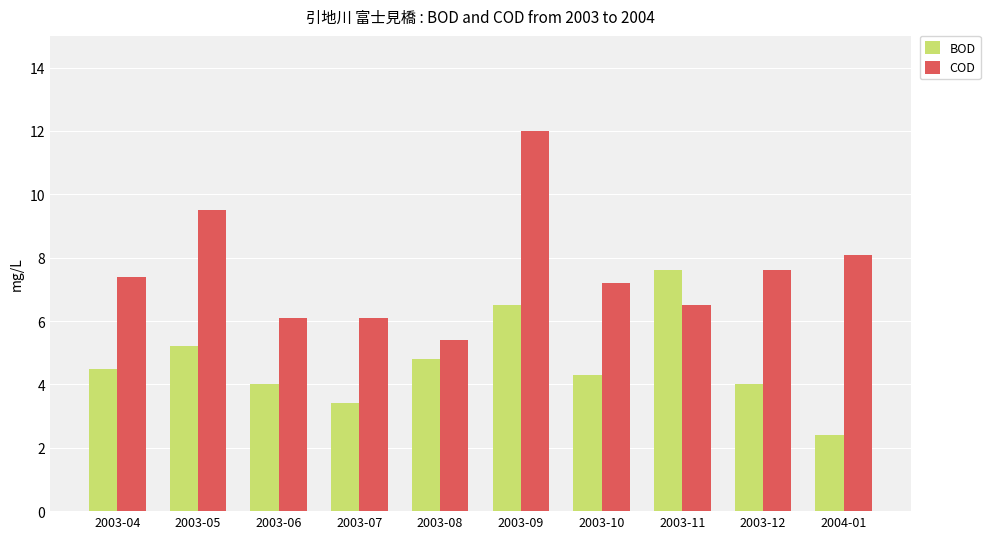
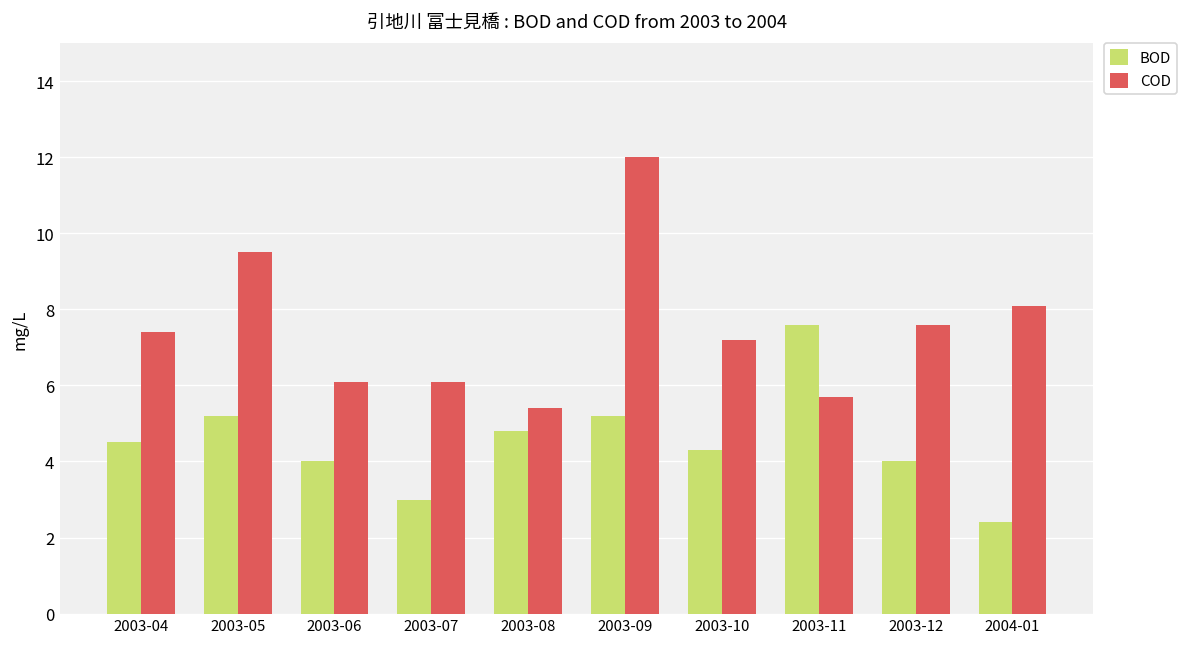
BOD, 2003-07: 3.4 -> 3.0
BOD, 2003-09: 6.5 -> 5.2
COD, 2003-11: 6.5 -> 5.7
